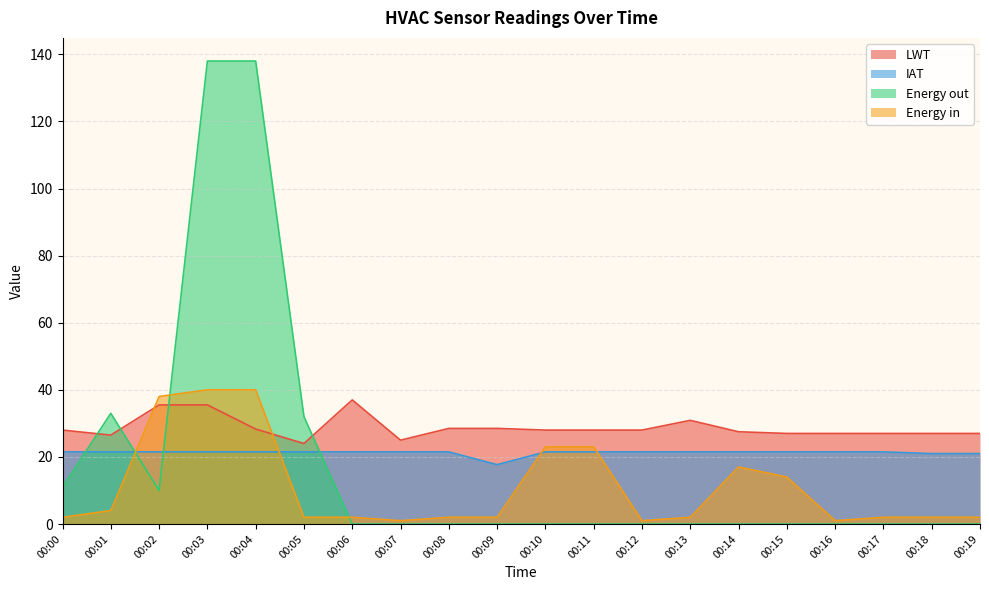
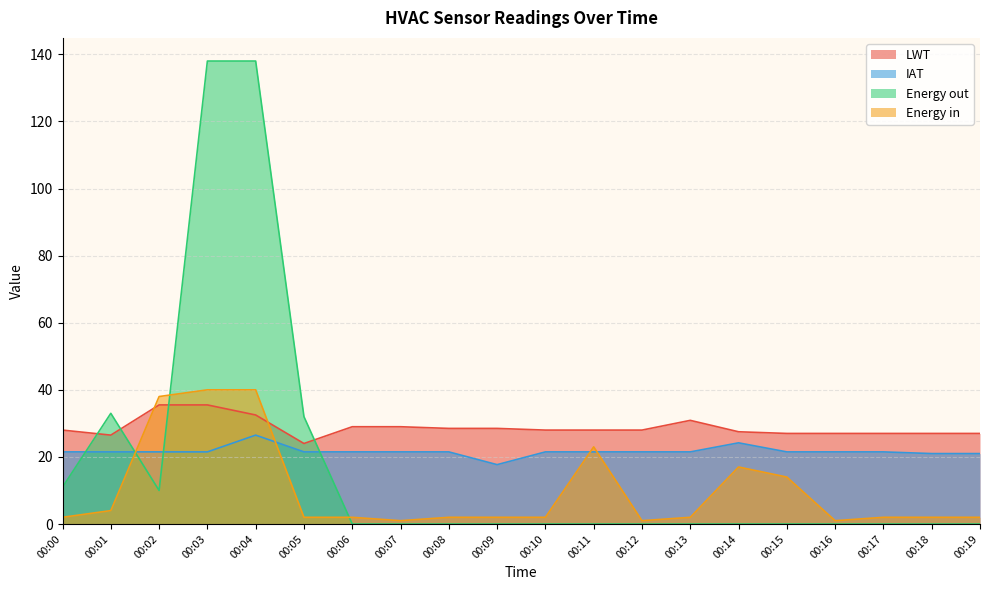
LWT, 00:04: 28 -> 33
IAT, 00:04: 22 -> 27
LWT, 00:06: 37 -> 29
LWT, 00:07: 25 -> 29
Energy in, 00:10: 23 -> 2
IAT, 00:14: 22 -> 24
